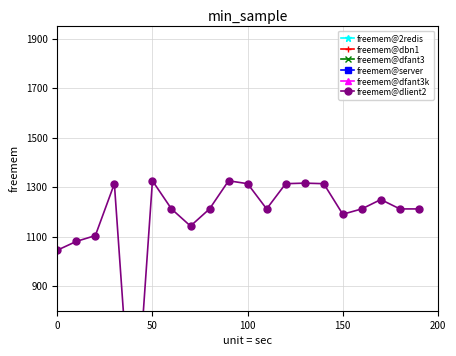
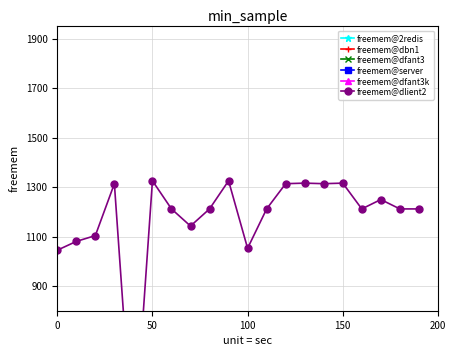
freemem@dlient2, 100: 1310 -> 1050
freemem@dlient2, 150: 1190 -> 1320
